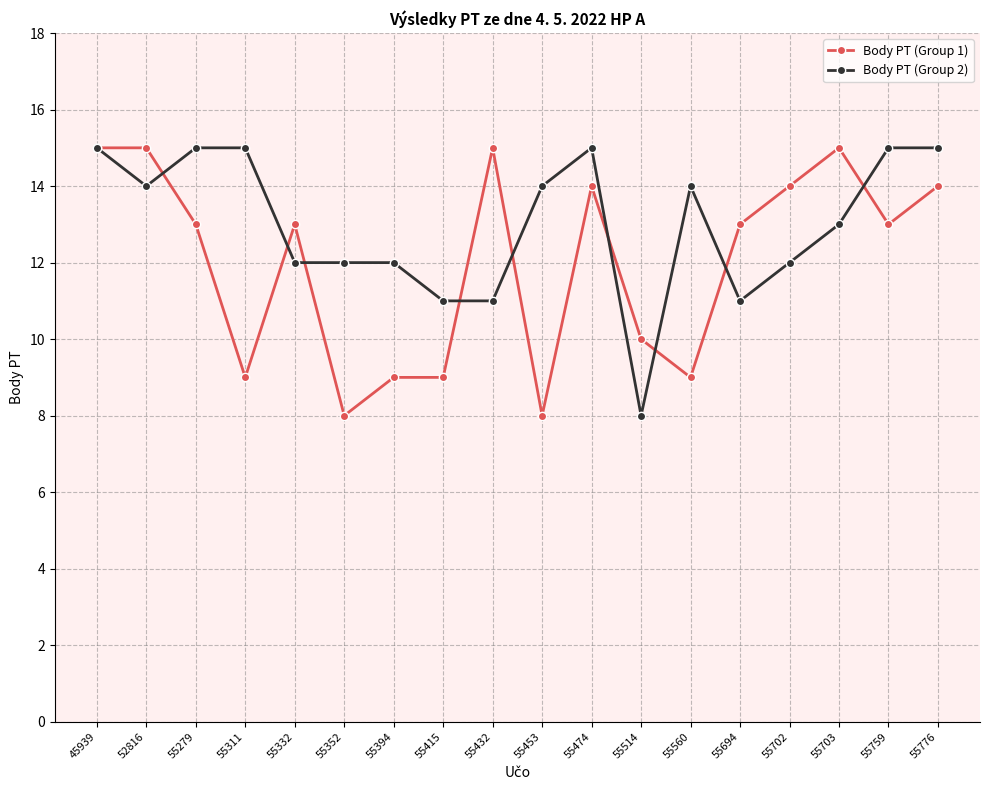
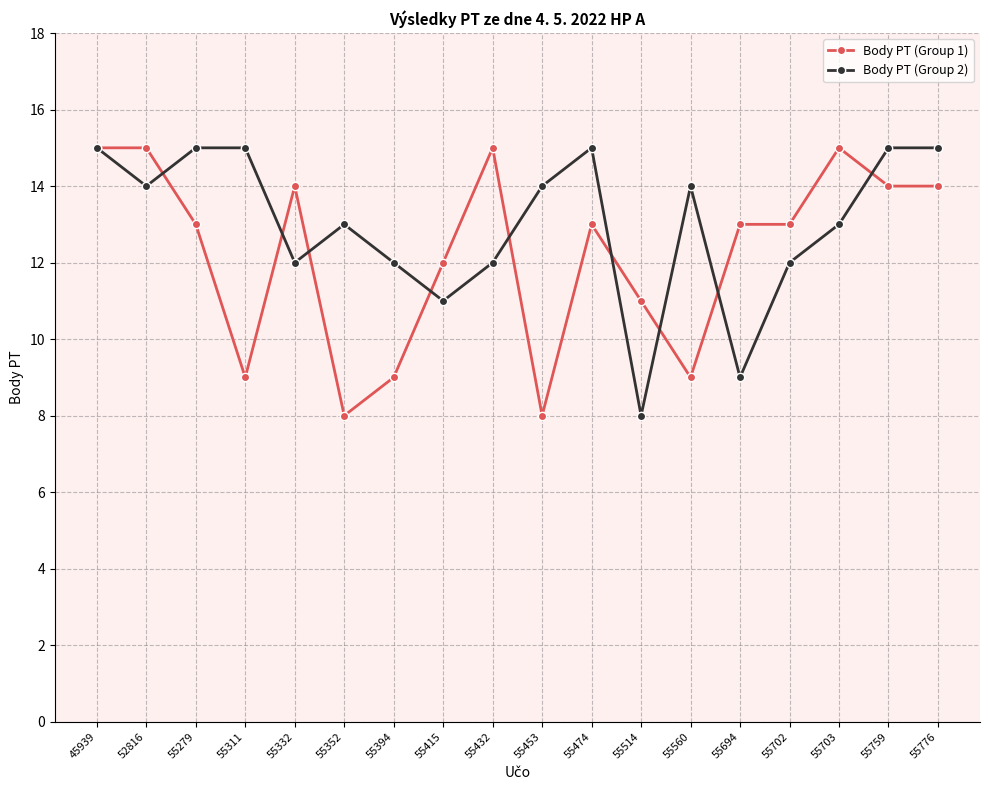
Body PT (Group 1), 55332: 13 -> 14
Body PT (Group 2), 55352: 12 -> 13
Body PT (Group 1), 55415: 9 -> 12
Body PT (Group 2), 55432: 11 -> 12
Body PT (Group 1), 55474: 14 -> 13
Body PT (Group 1), 55514: 10 -> 11
Body PT (Group 2), 55694: 11 -> 9
Body PT (Group 1), 55702: 14 -> 13
Body PT (Group 1), 55759: 13 -> 14
